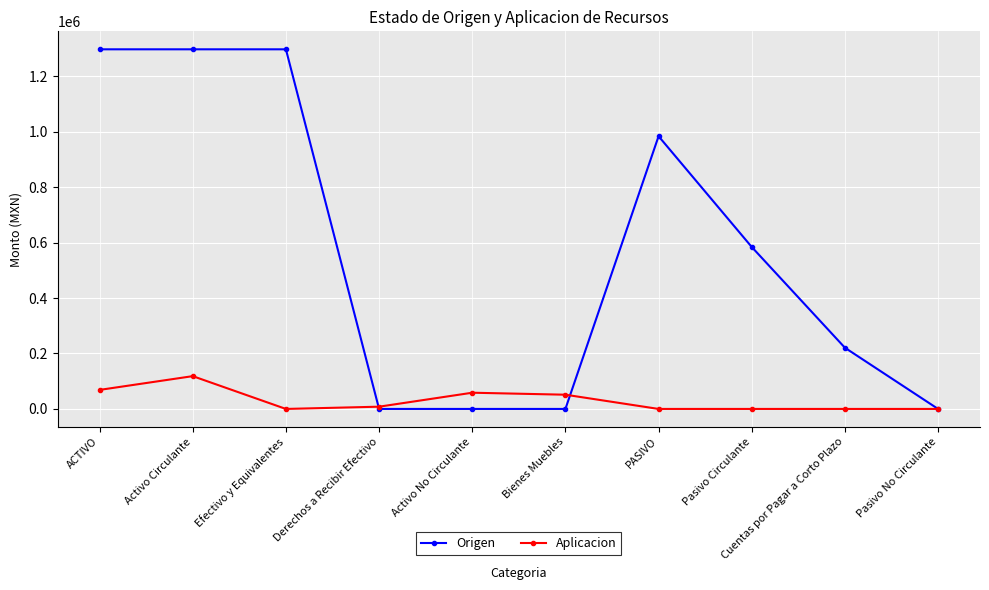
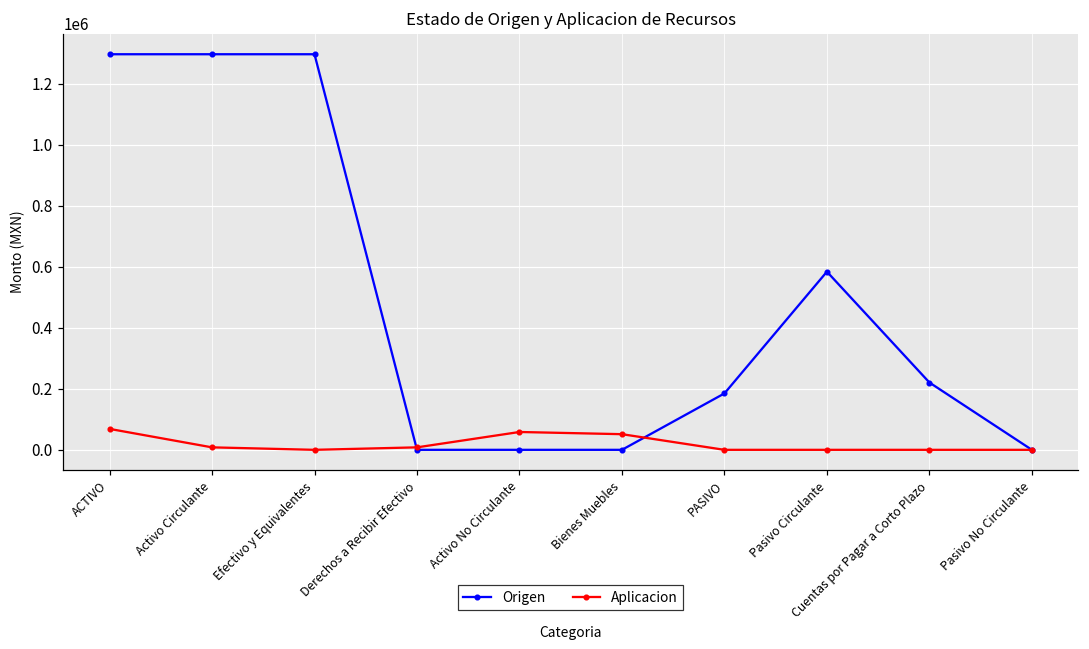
Aplicacion, Activo Circulante: 120000 -> 10000
Origen, PASIVO: 980000 -> 180000
